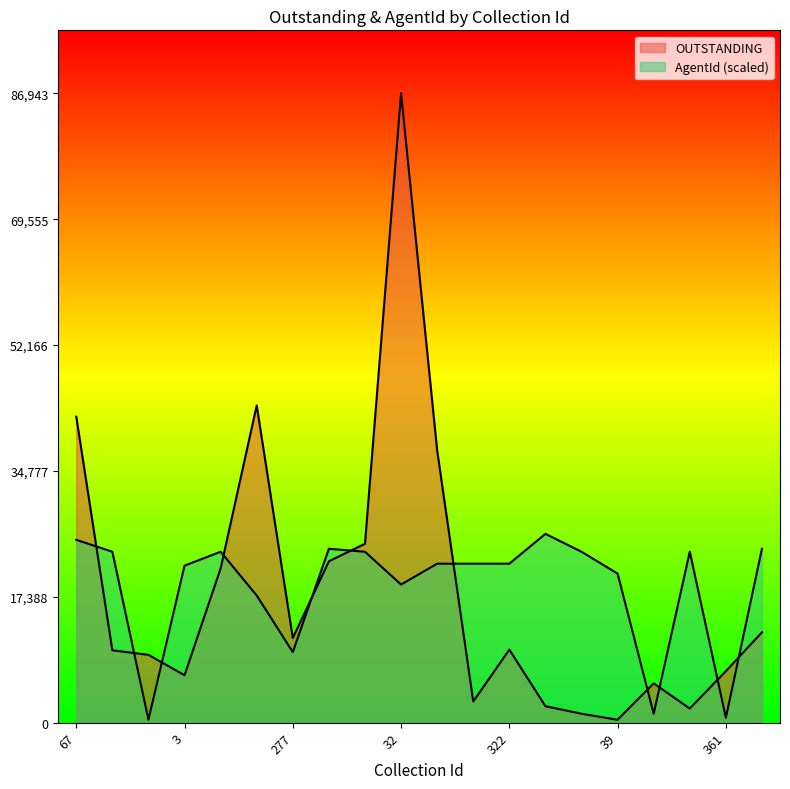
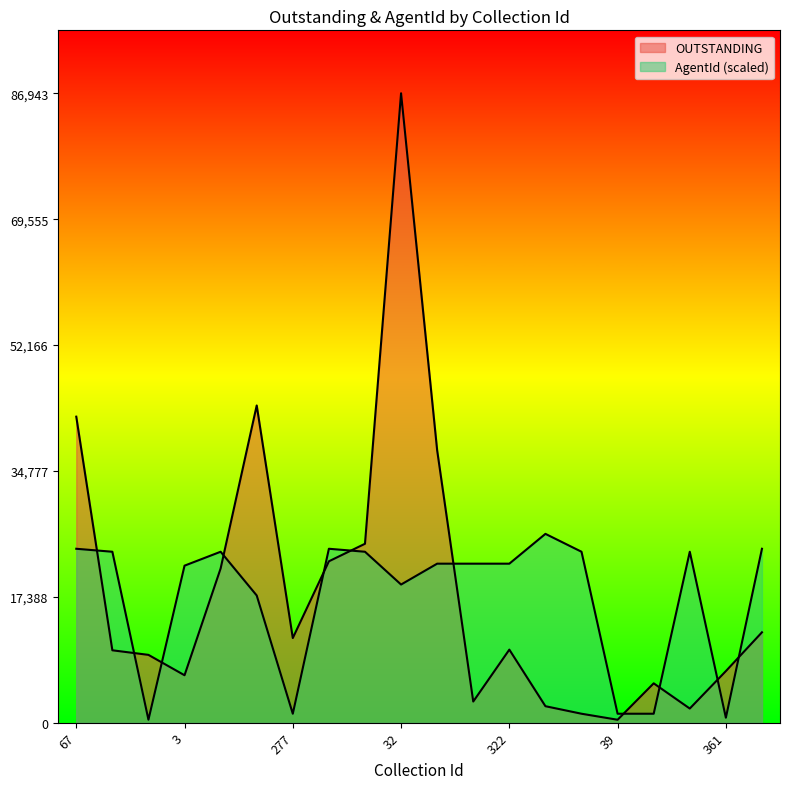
AgentId (scaled), 67: 25,000 -> 24,000
AgentId (scaled), 277: 10,000 -> 1,000
AgentId (scaled), 39: 21,000 -> 1,000
